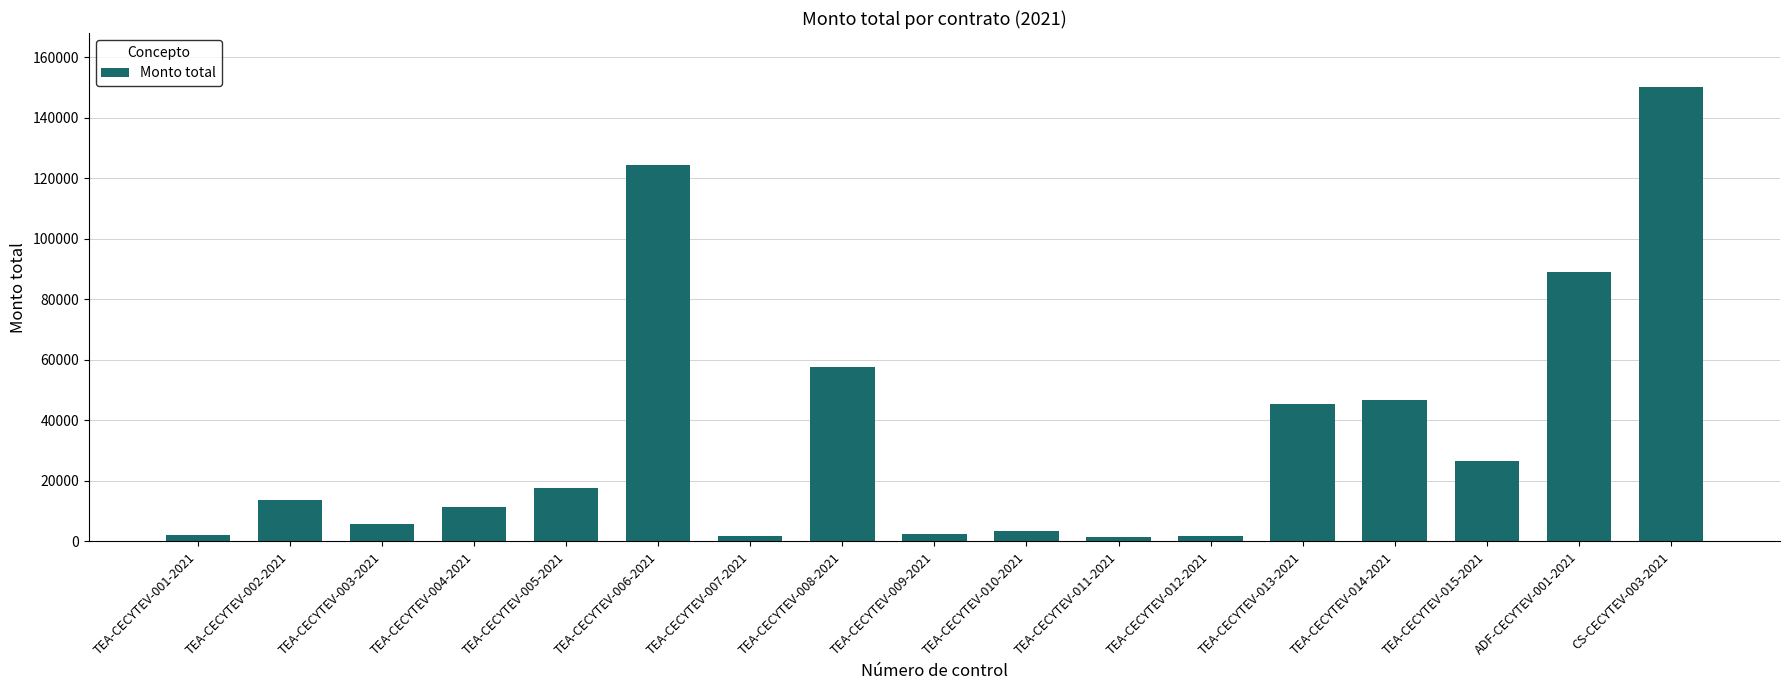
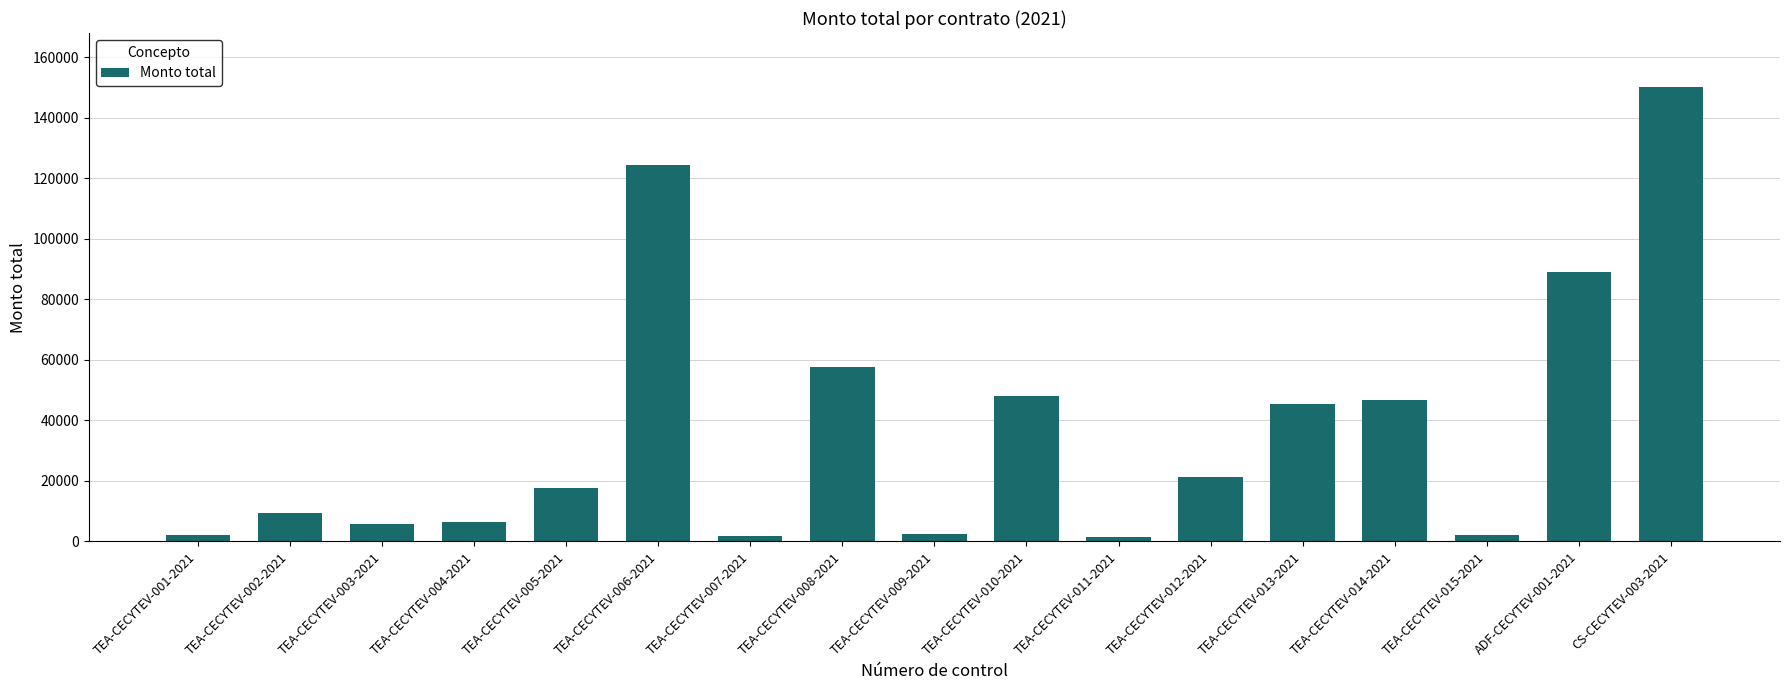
TEA-CECYTEV-002-2021: 14000 -> 9000
TEA-CECYTEV-004-2021: 11000 -> 6000
TEA-CECYTEV-010-2021: 3000 -> 48000
TEA-CECYTEV-012-2021: 2000 -> 21000
TEA-CECYTEV-015-2021: 26000 -> 2000
